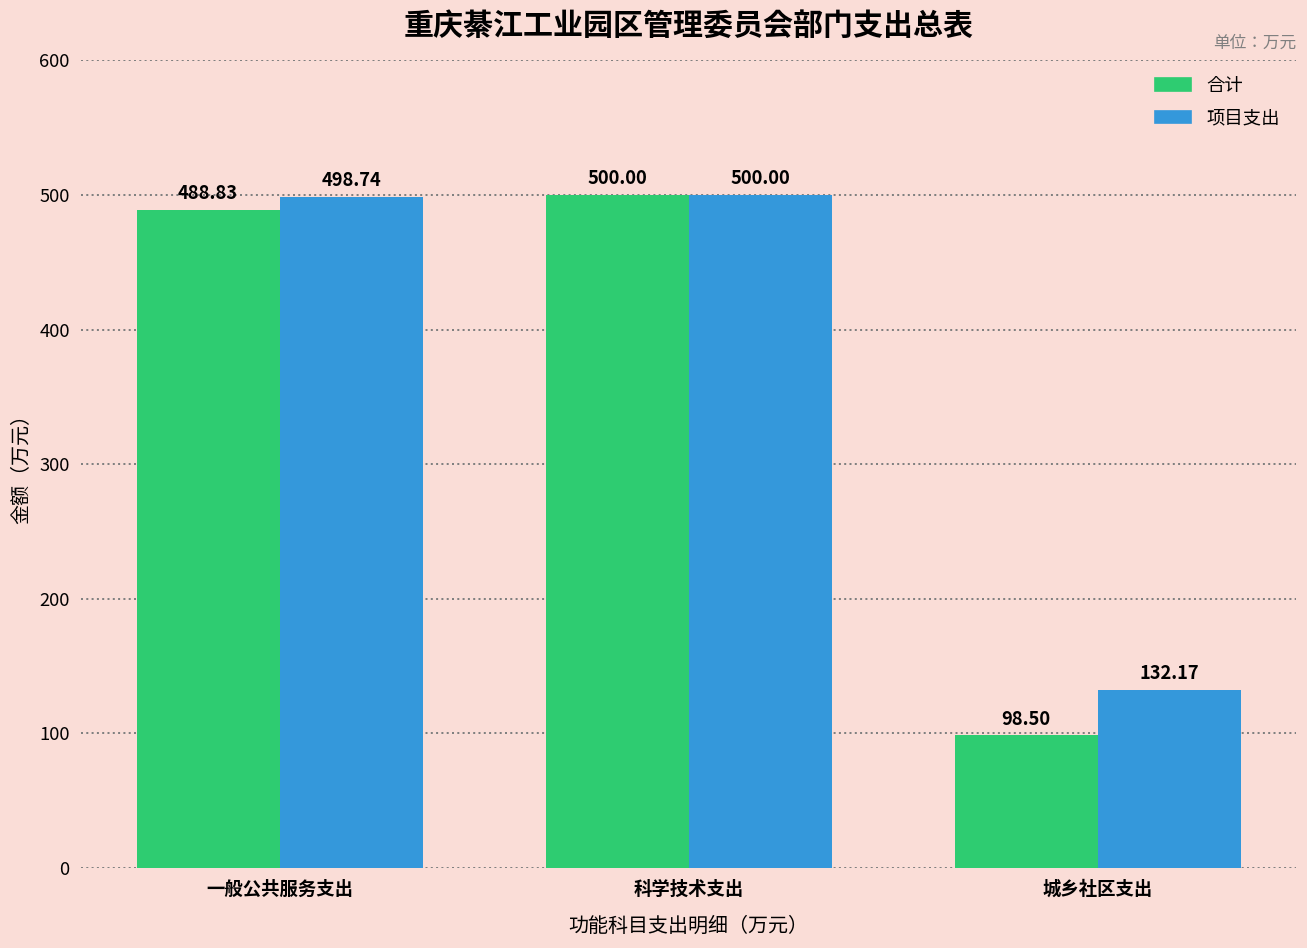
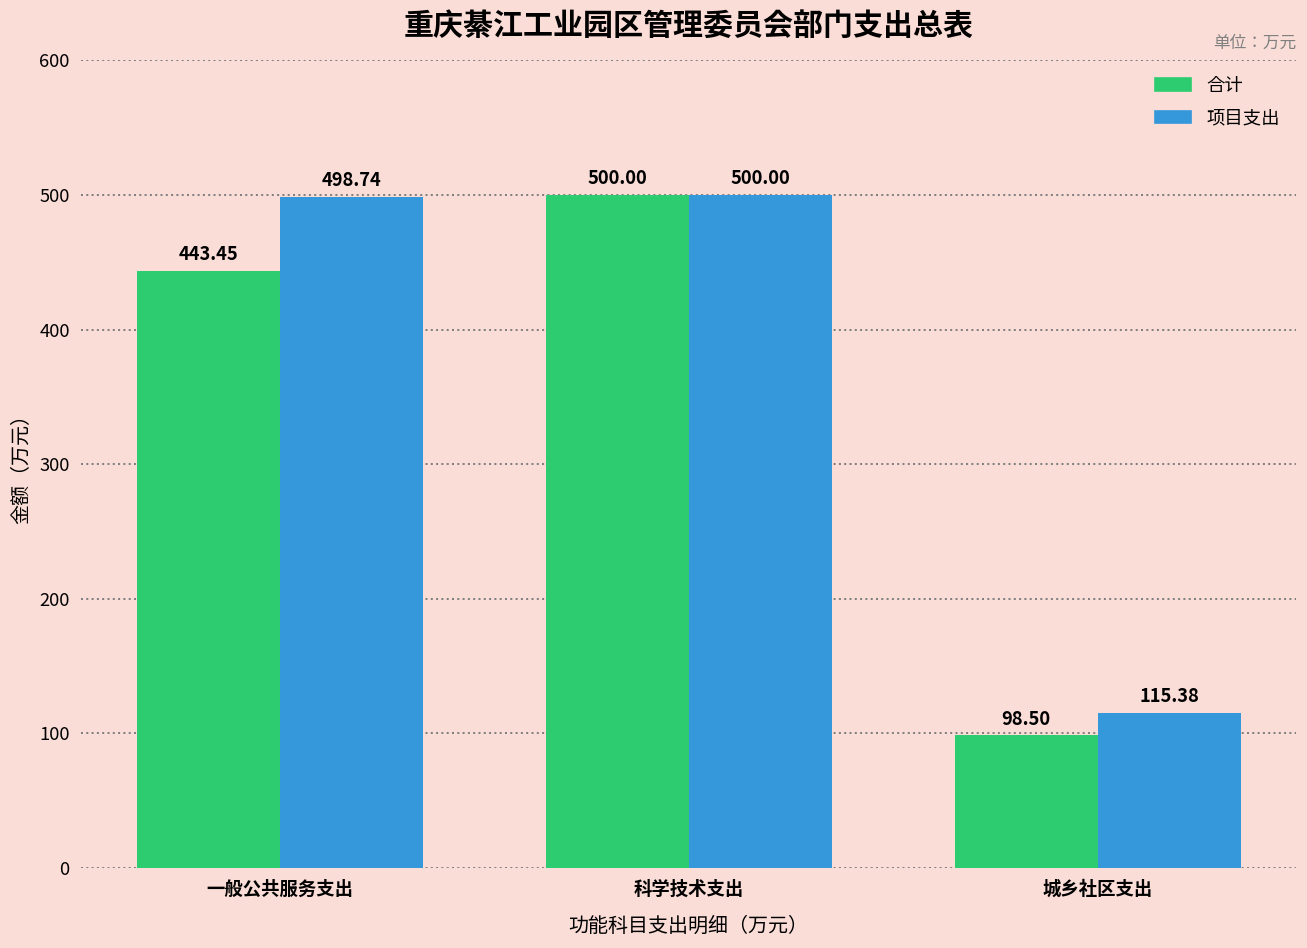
合计, 一般公共服务支出: 488.83 -> 443.45
项目支出, 城乡社区支出: 132.17 -> 115.38
